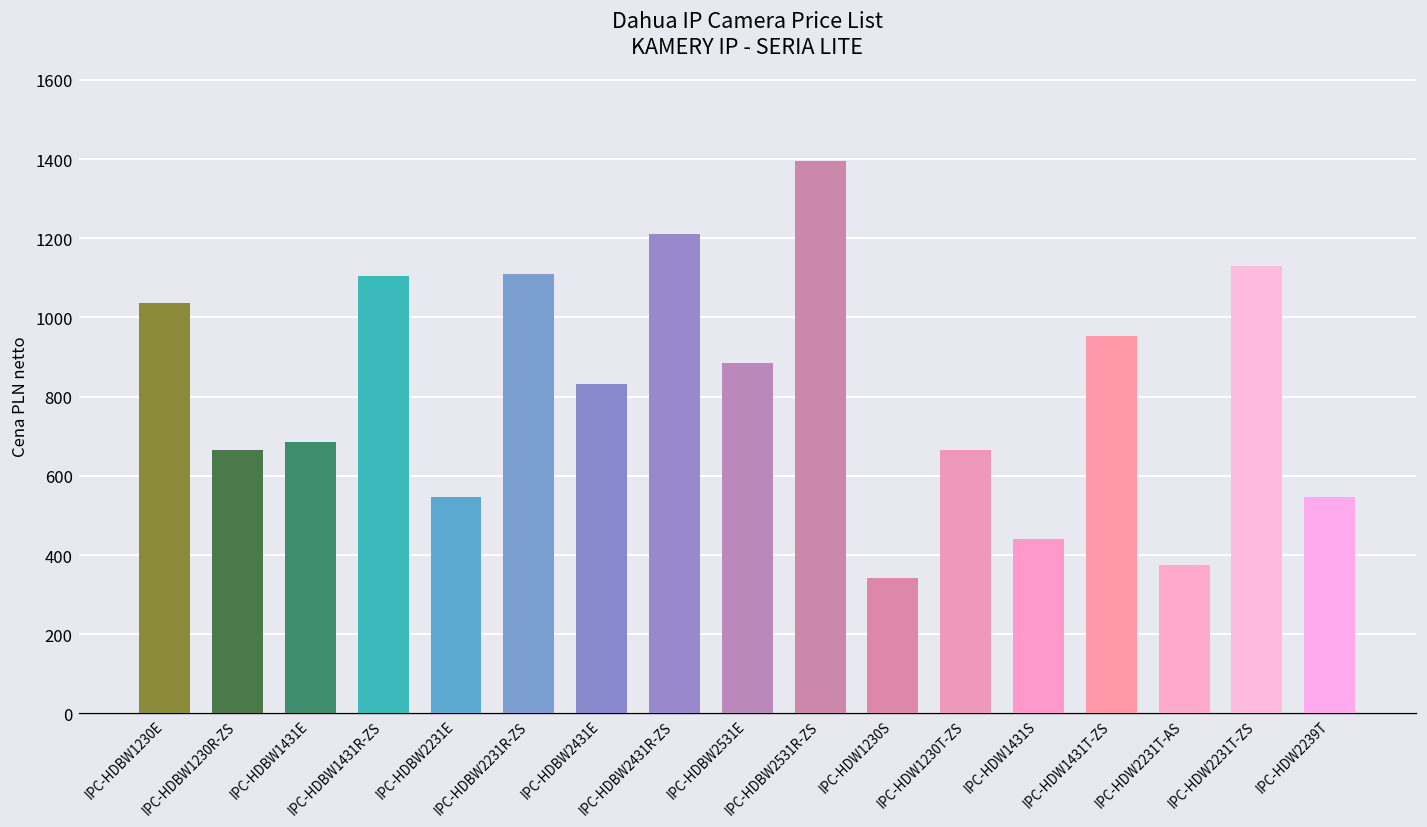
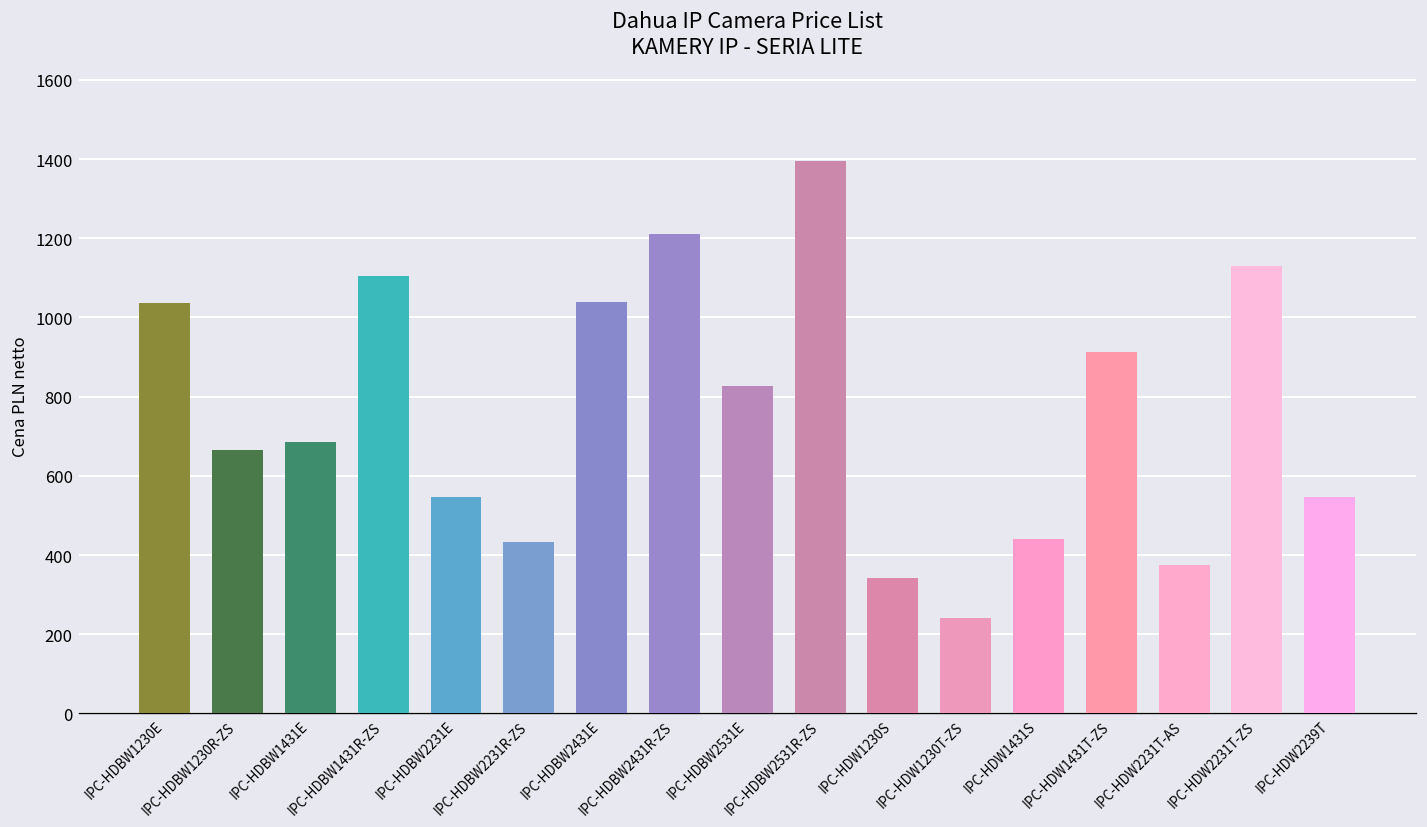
IPC-HDBW2231R-ZS: 1110 -> 430
IPC-HDBW2431E: 830 -> 1040
IPC-HDBW2531E: 880 -> 830
IPC-HDW1230T-ZS: 670 -> 240
IPC-HDW1431T-ZS: 950 -> 910
